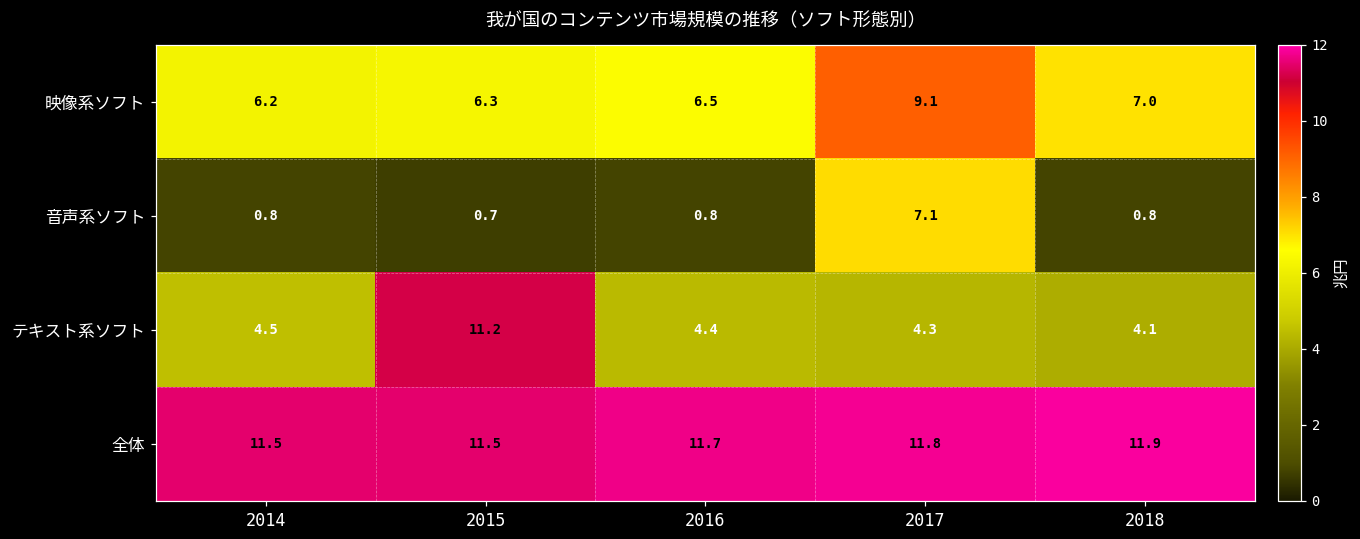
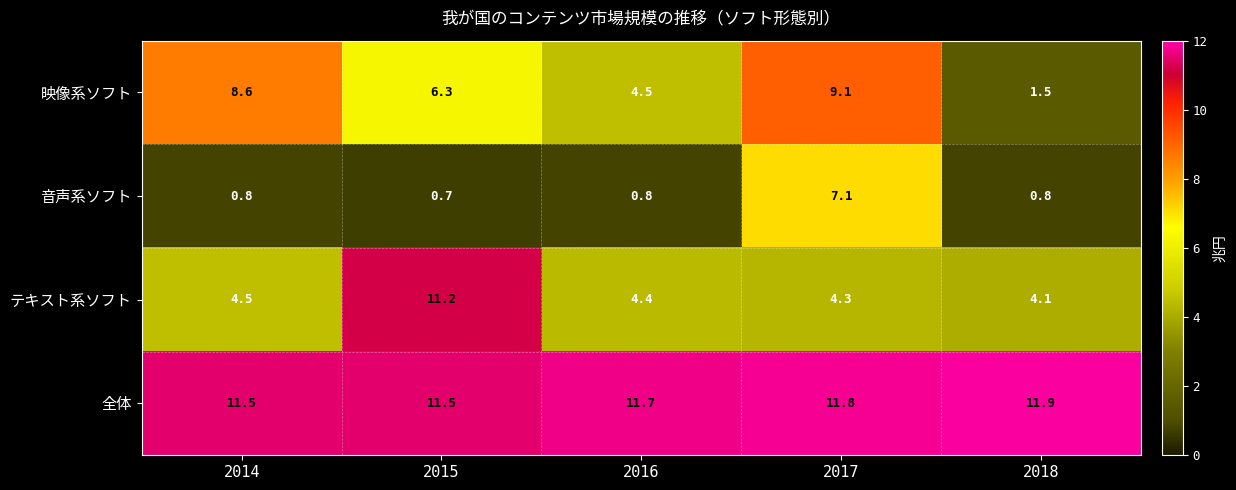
映像系ソフト, 2014: 6.2 -> 8.6
映像系ソフト, 2016: 6.5 -> 4.5
映像系ソフト, 2018: 7.0 -> 1.5
